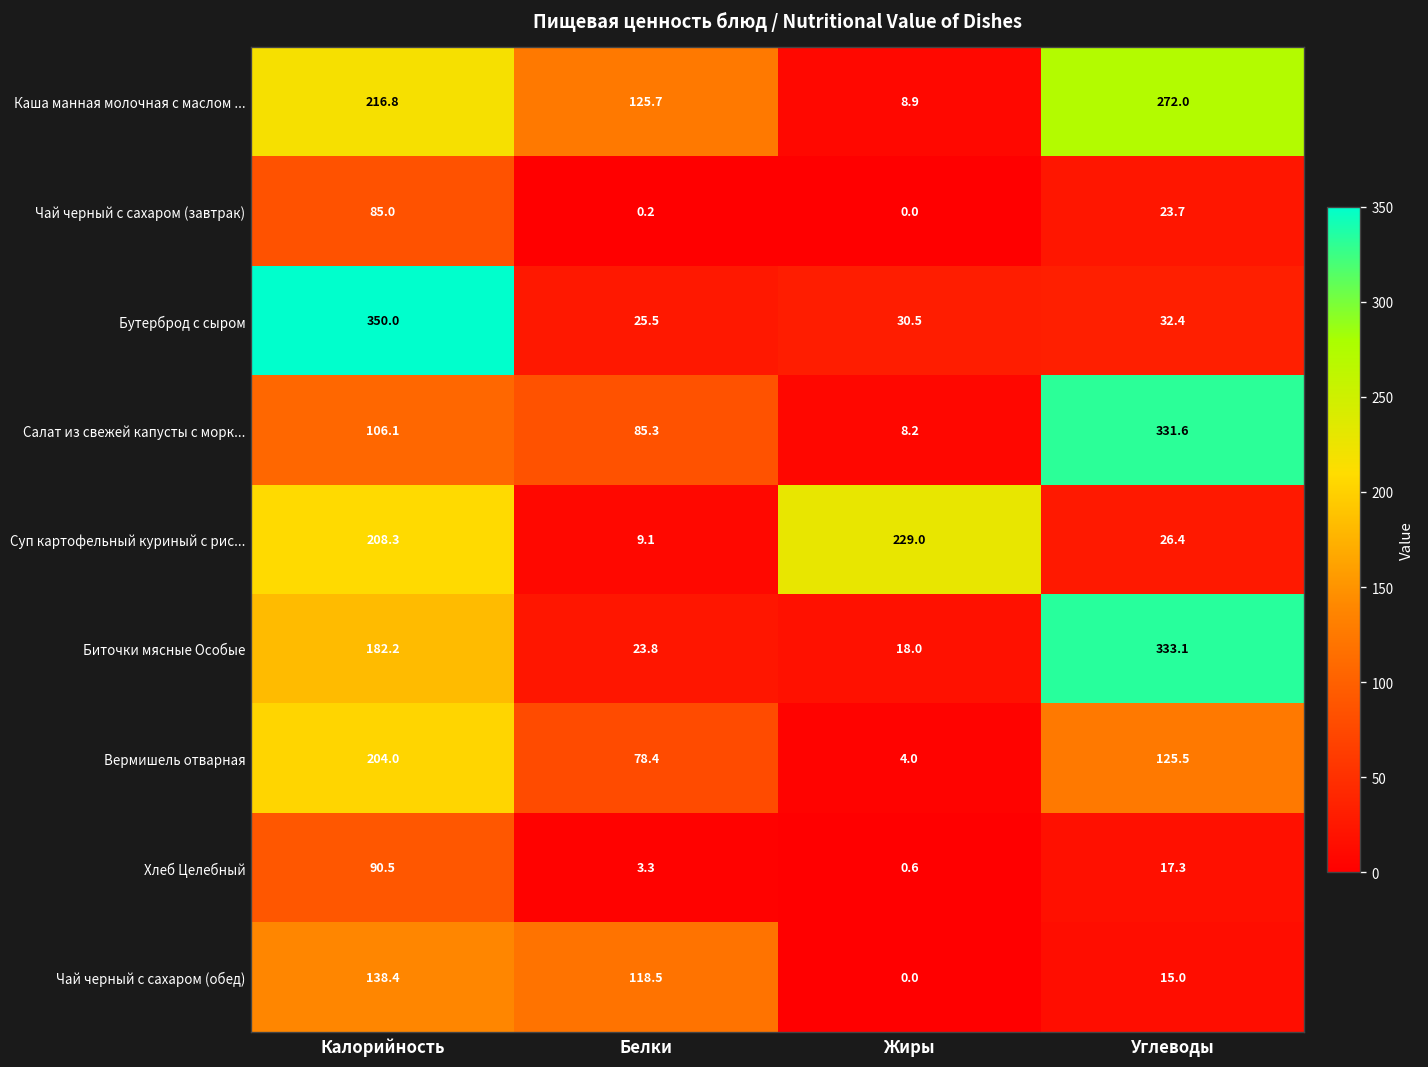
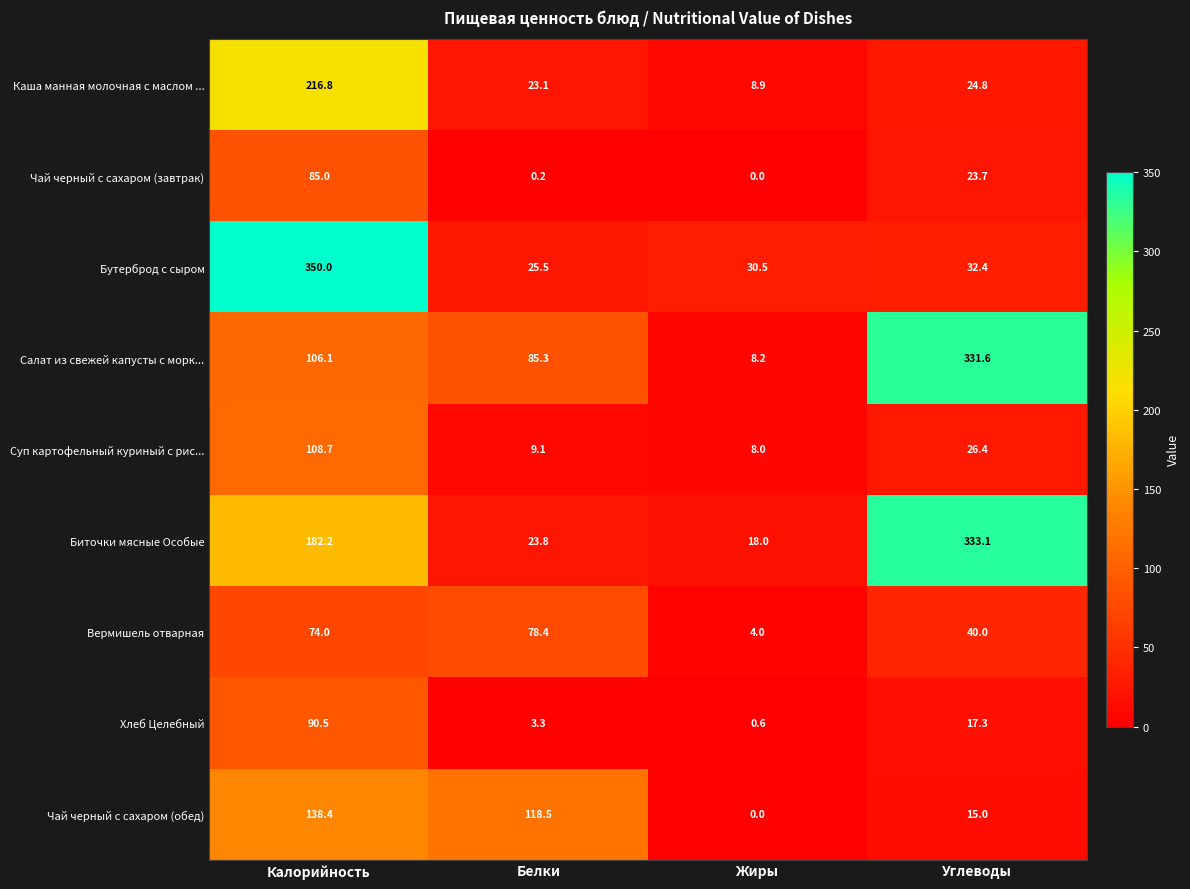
Каша манная молочная с маслом ..., Белки: 125.7 -> 23.1
Каша манная молочная с маслом ..., Углеводы: 272.0 -> 24.8
Суп картофельный куриный с рис..., Калорийность: 208.3 -> 108.7
Суп картофельный куриный с рис..., Жиры: 229.0 -> 8.0
Вермишель отварная, Калорийность: 204.0 -> 74.0
Вермишель отварная, Углеводы: 125.5 -> 40.0
